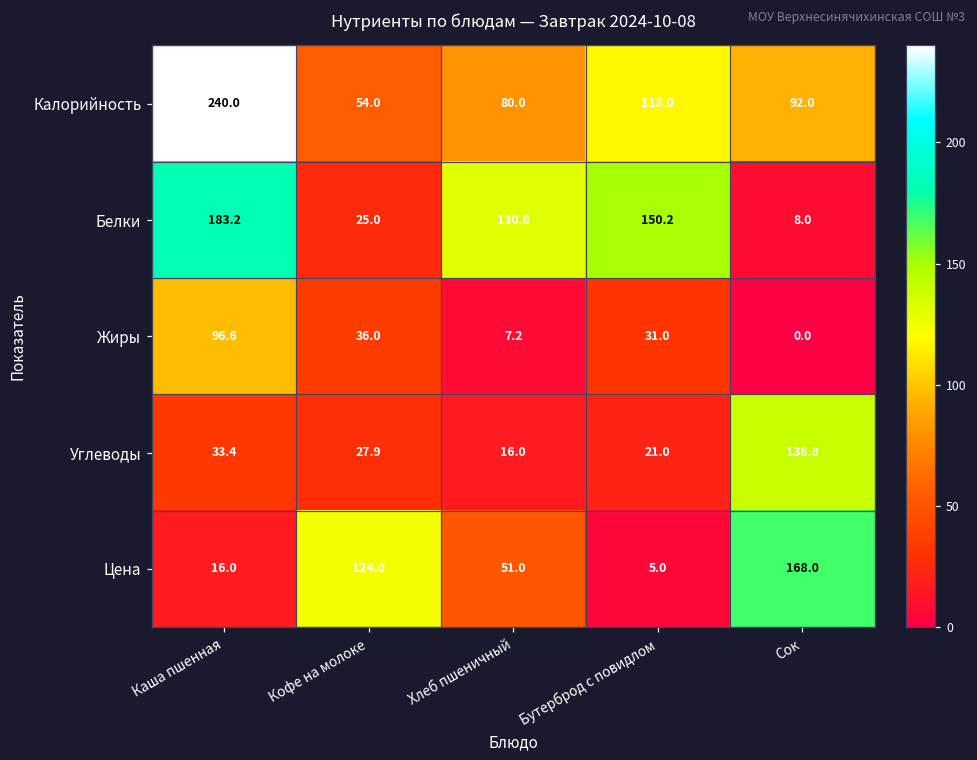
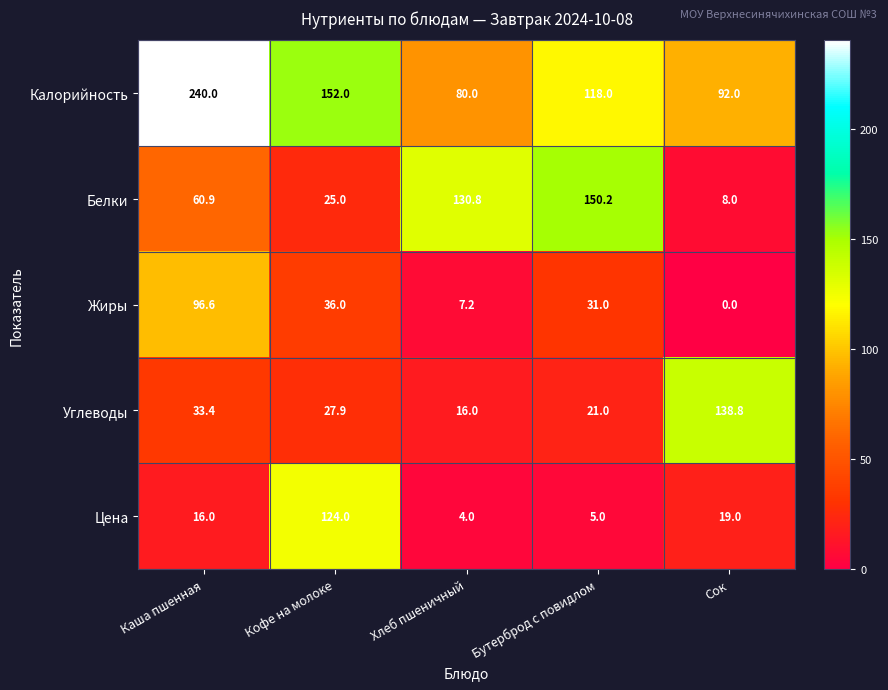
Калорийность, Кофе на молоке: 54.0 -> 152.0
Белки, Каша пшенная: 183.2 -> 60.9
Цена, Хлеб пшеничный: 51.0 -> 4.0
Цена, Сок: 168.0 -> 19.0
